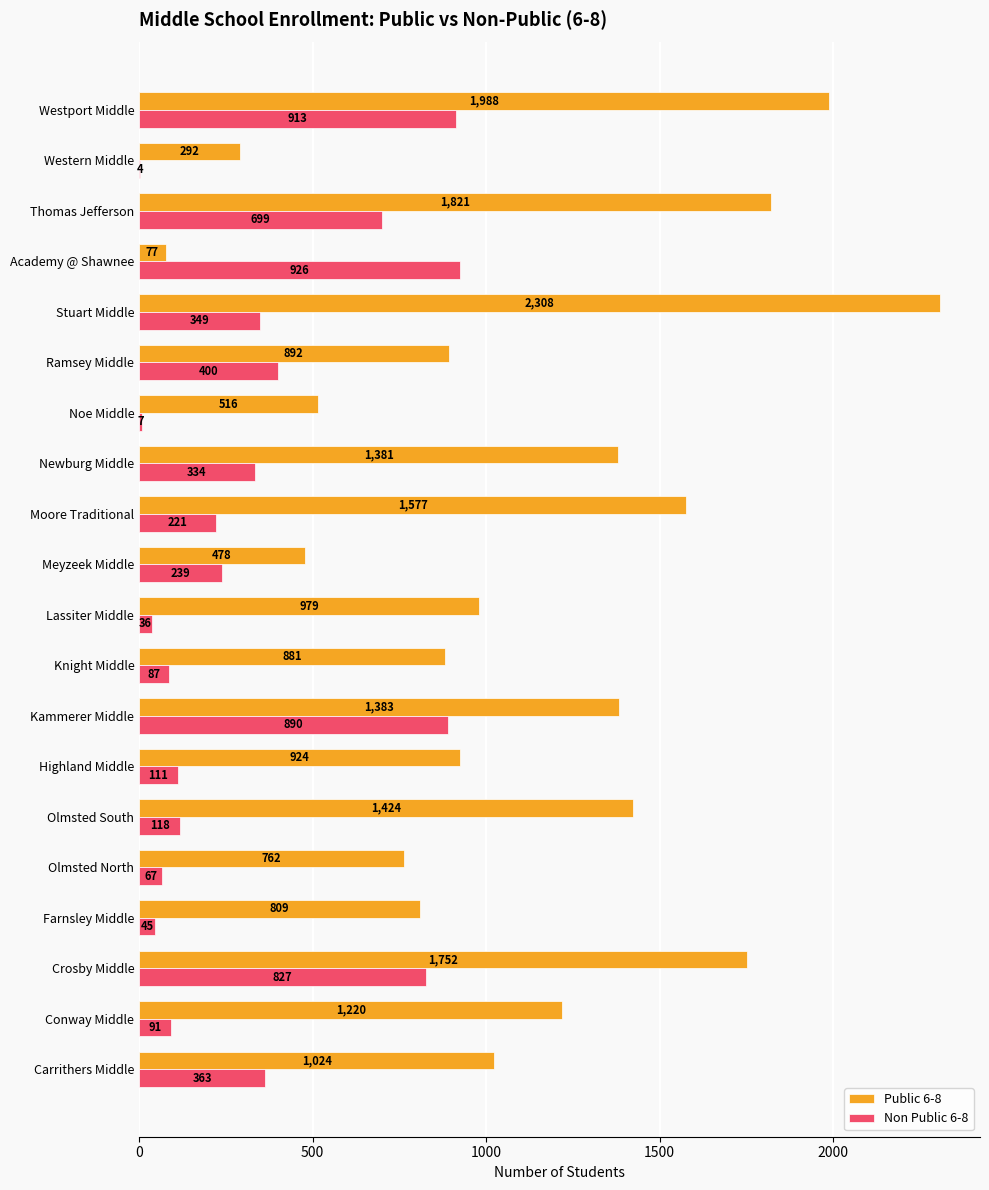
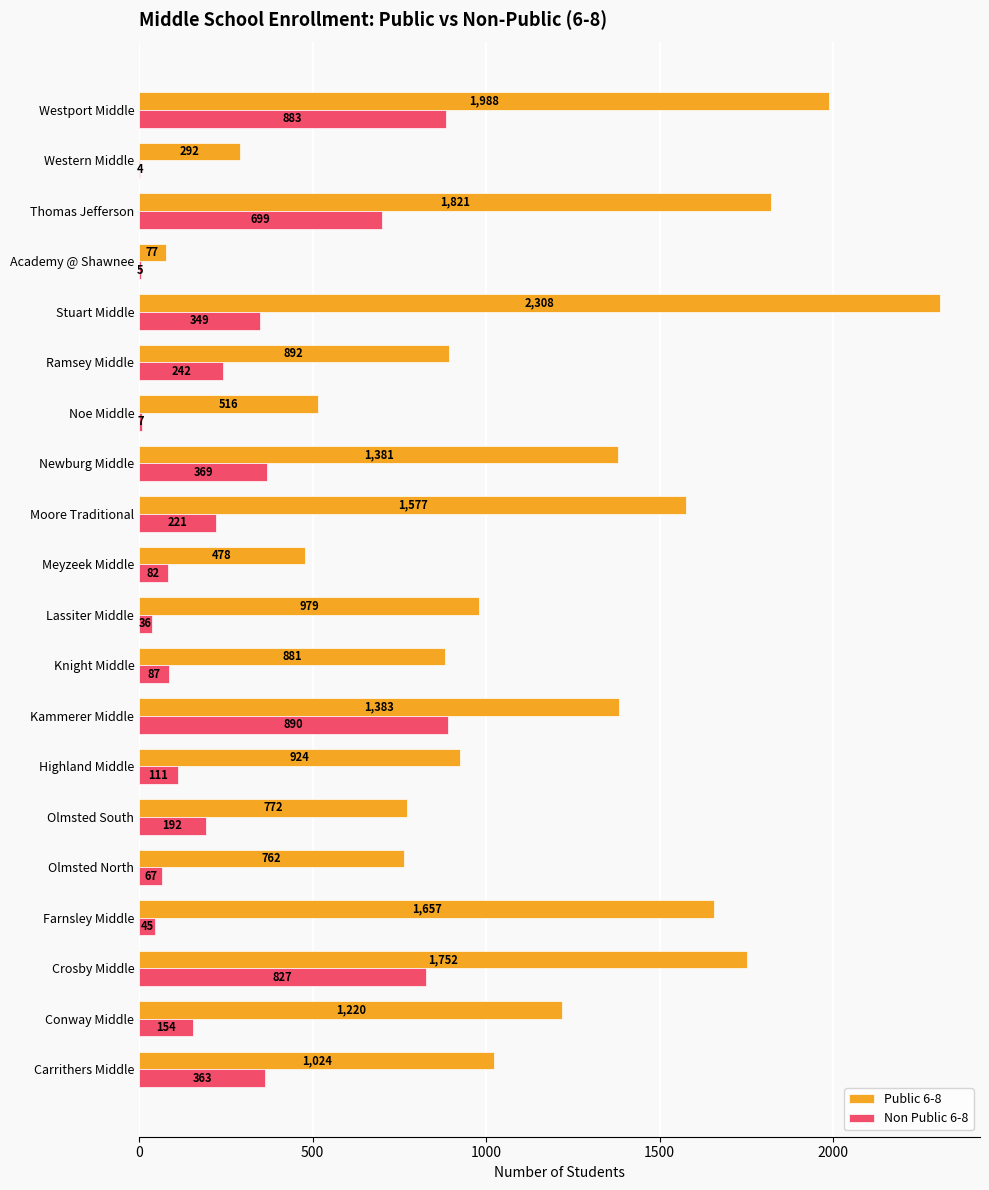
Non Public 6-8, Westport Middle: 913 -> 883
Non Public 6-8, Academy @ Shawnee: 926 -> 5
Non Public 6-8, Ramsey Middle: 400 -> 242
Non Public 6-8, Newburg Middle: 334 -> 369
Non Public 6-8, Meyzeek Middle: 239 -> 82
Public 6-8, Olmsted South: 1,424 -> 772
Non Public 6-8, Olmsted South: 118 -> 192
Public 6-8, Farnsley Middle: 809 -> 1,657
Non Public 6-8, Conway Middle: 91 -> 154
